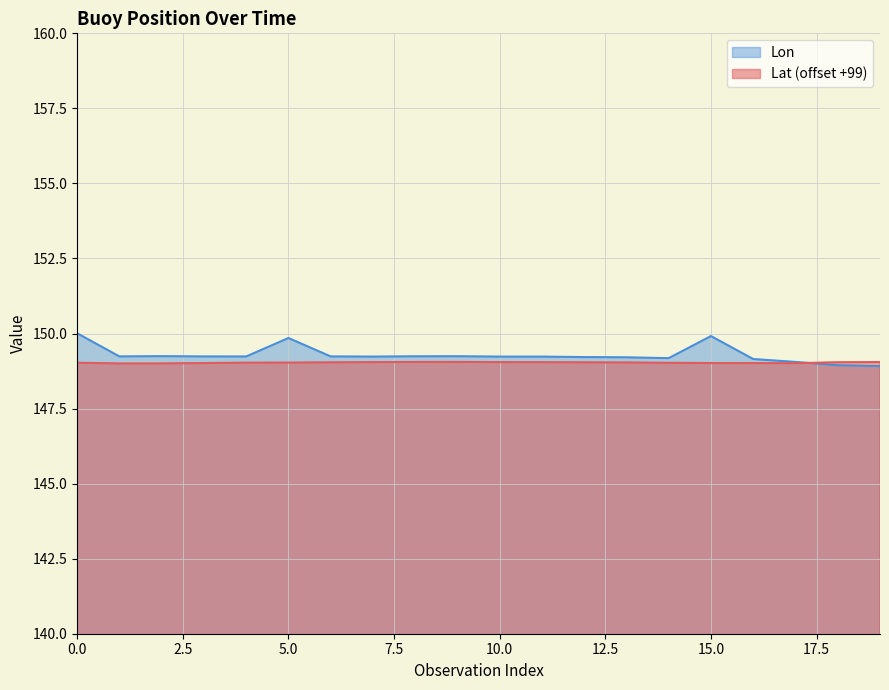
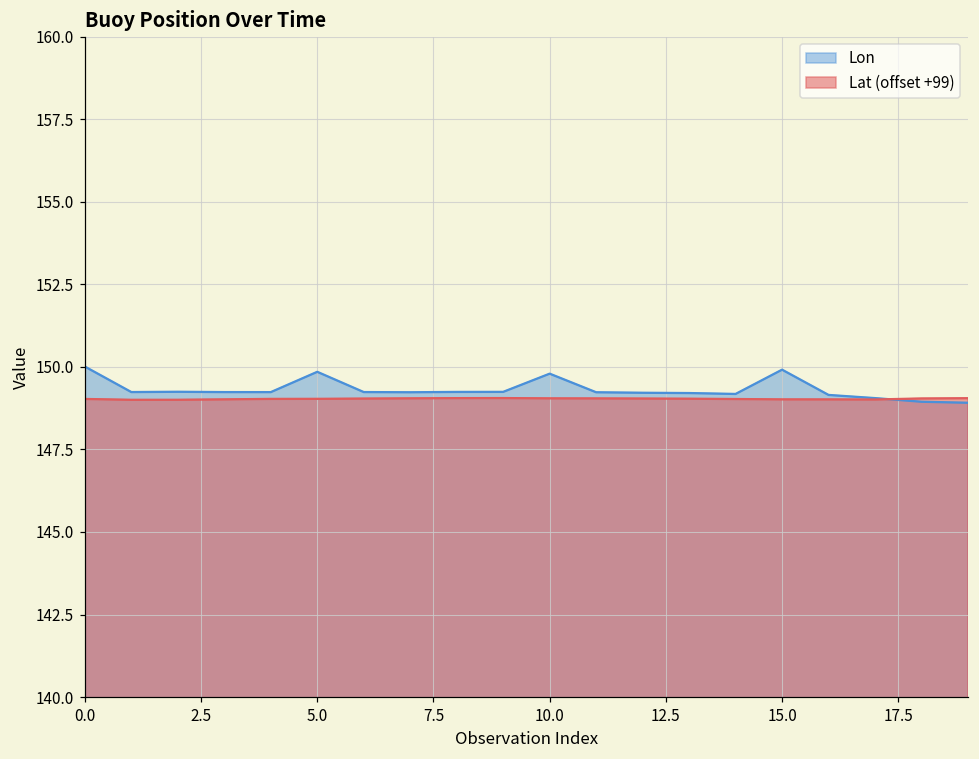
Lon, 10.0: 149.2 -> 149.8
